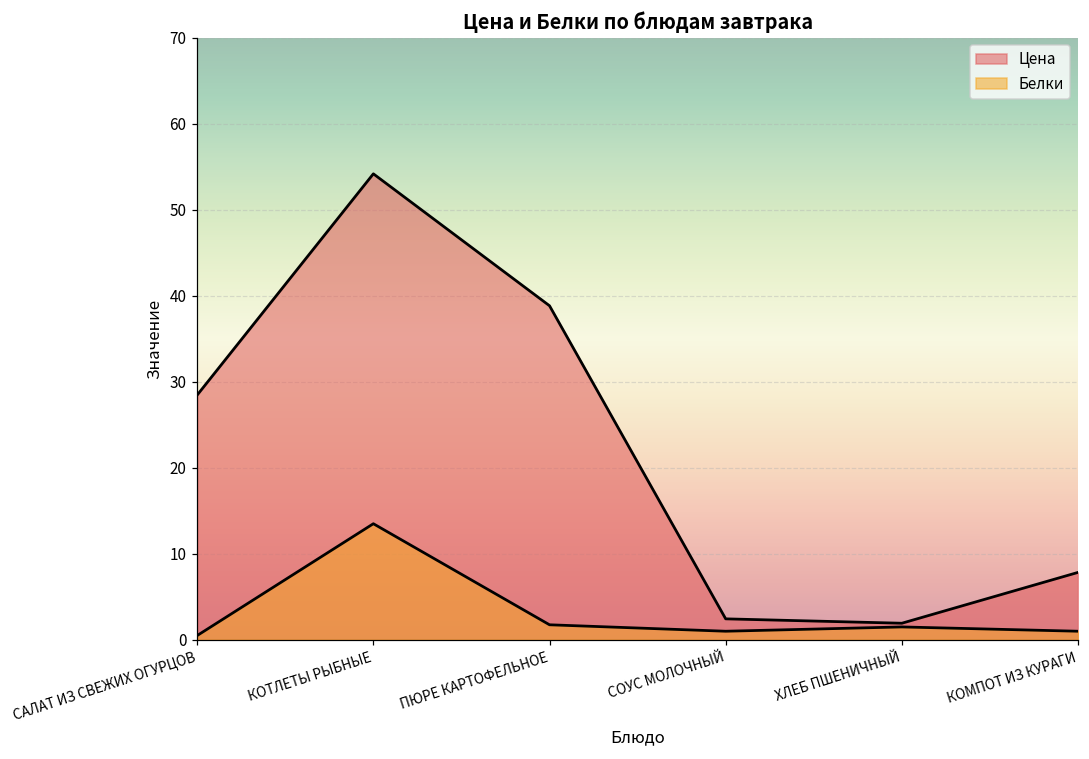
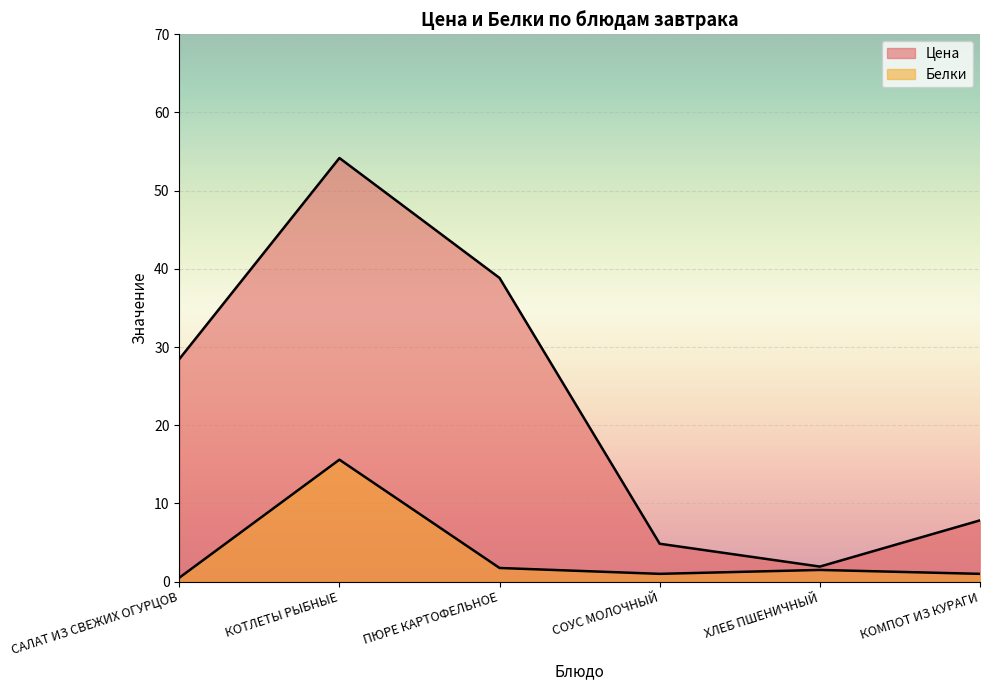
Белки, КОТЛЕТЫ РЫБНЫЕ: 14 -> 16
Цена, СОУС МОЛОЧНЫЙ: 2 -> 5
